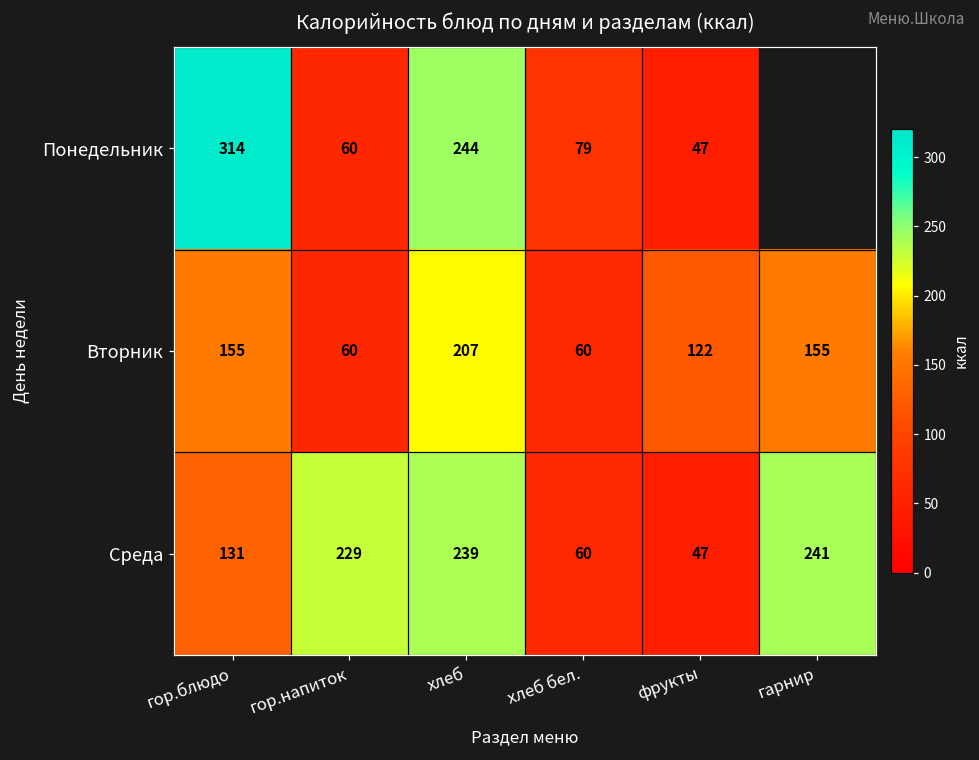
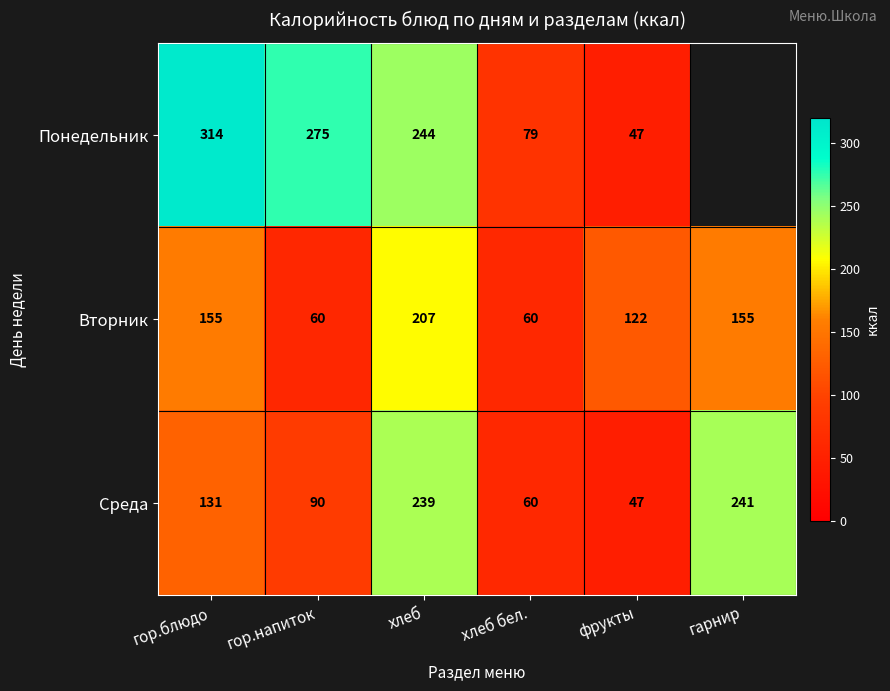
Понедельник, гор.напиток: 60 -> 275
Среда, гор.напиток: 229 -> 90
